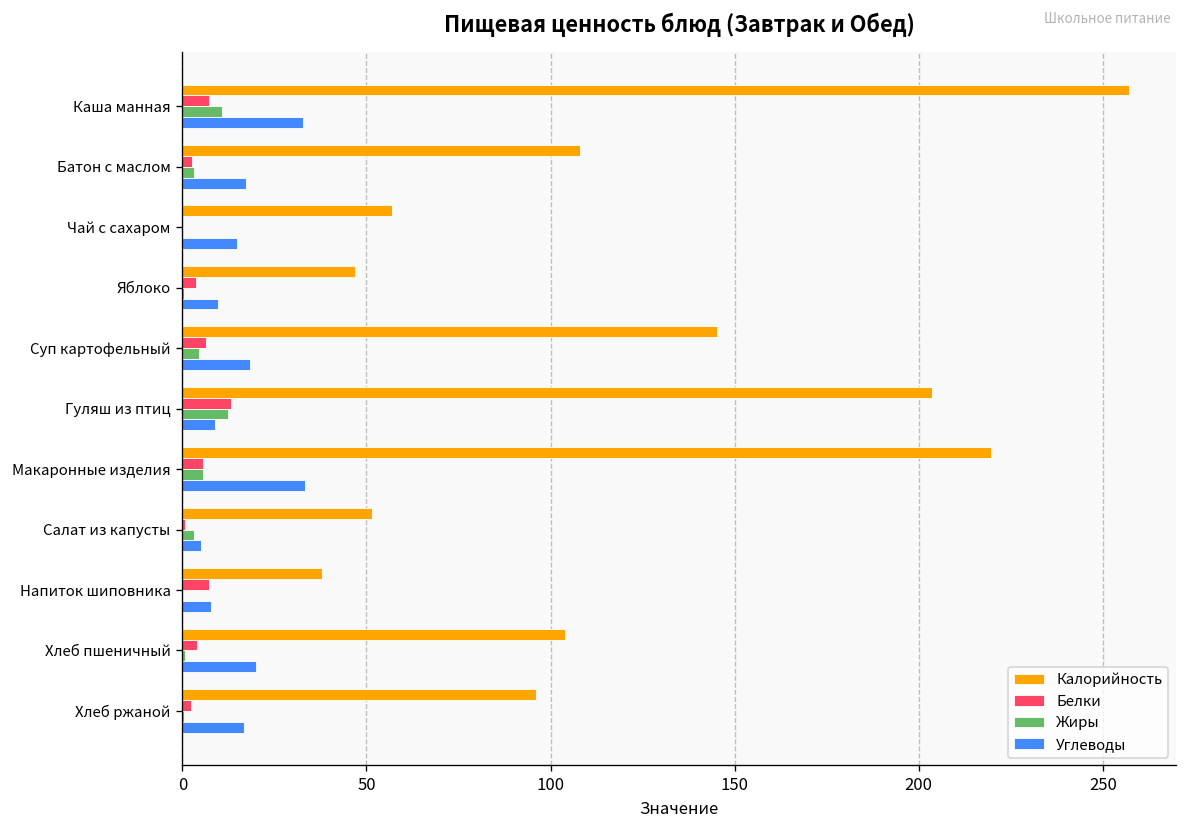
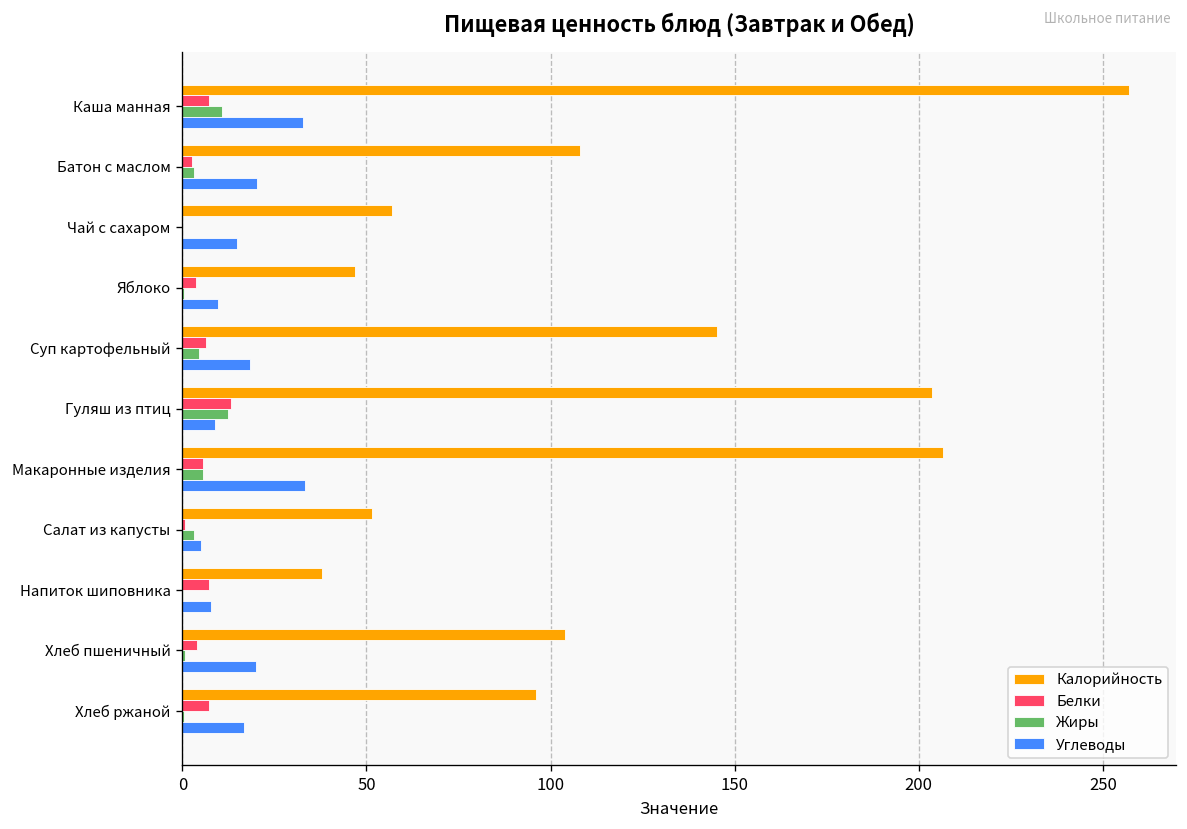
Углеводы, Батон с маслом: 17 -> 20
Калорийность, Макаронные изделия: 220 -> 207
Белки, Хлеб ржаной: 2 -> 7
